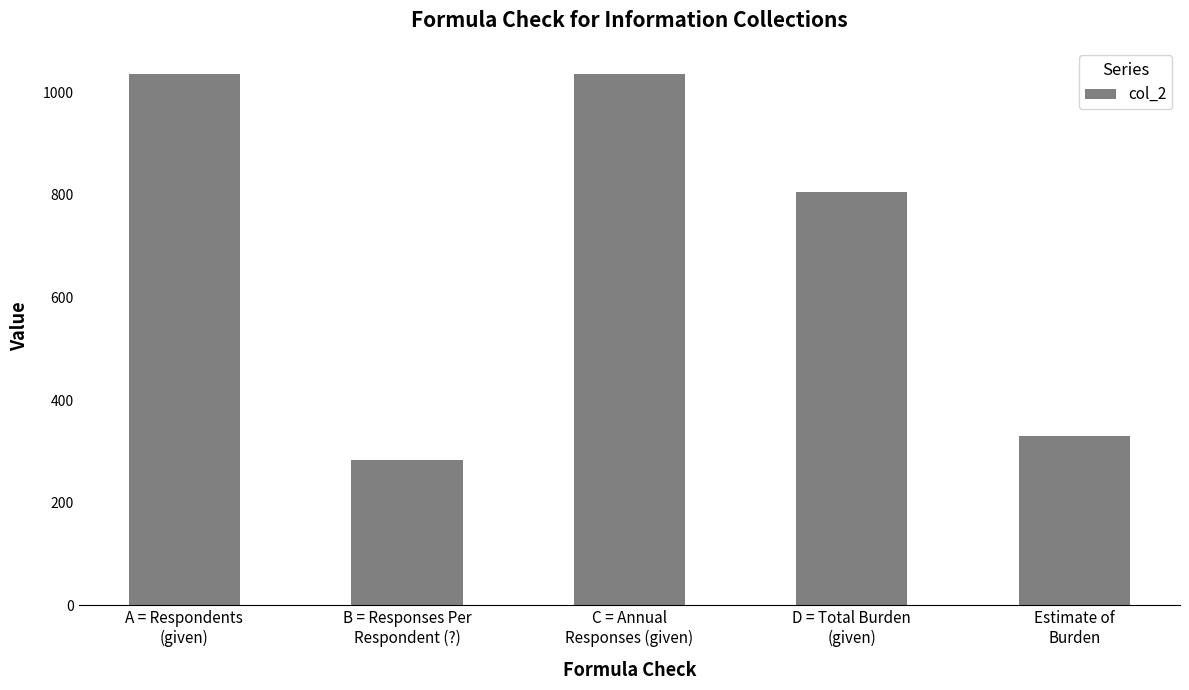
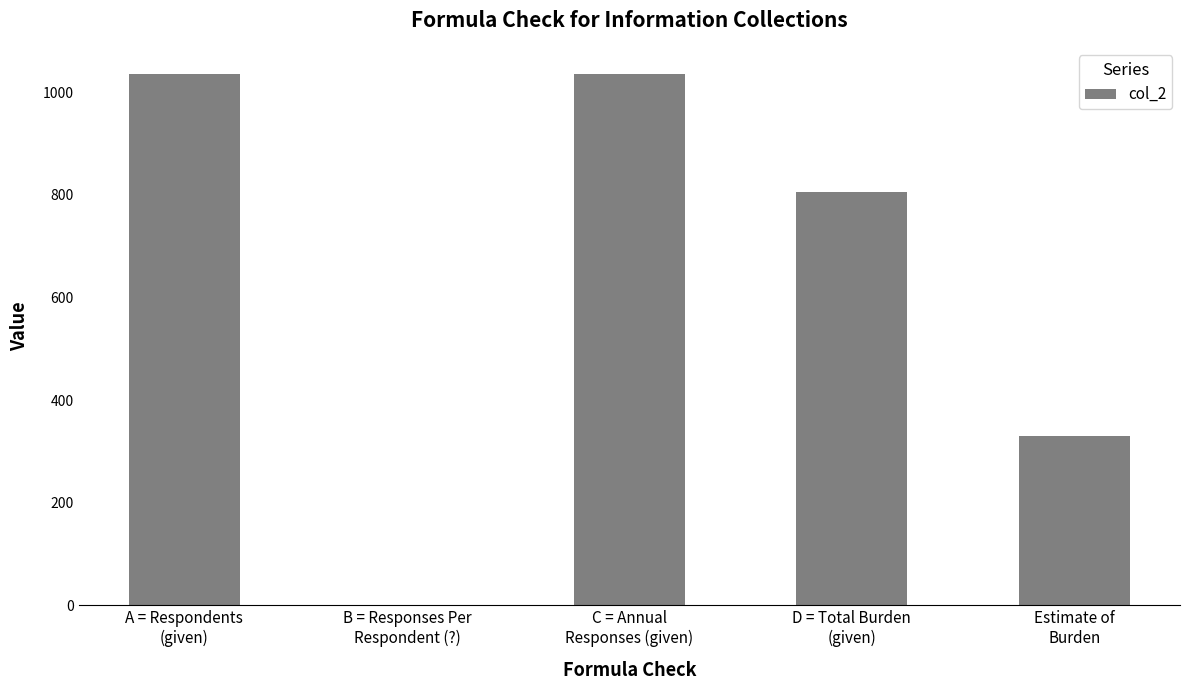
B = Responses Per Respondent (?): 280 -> 0
